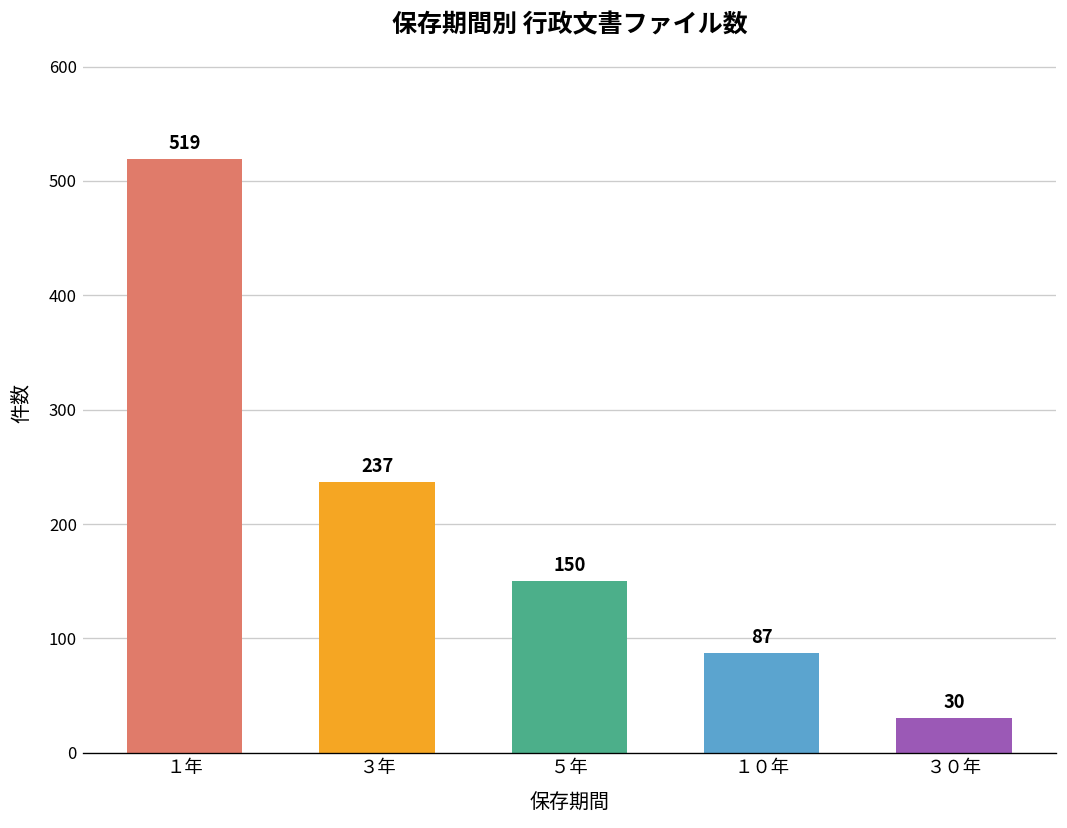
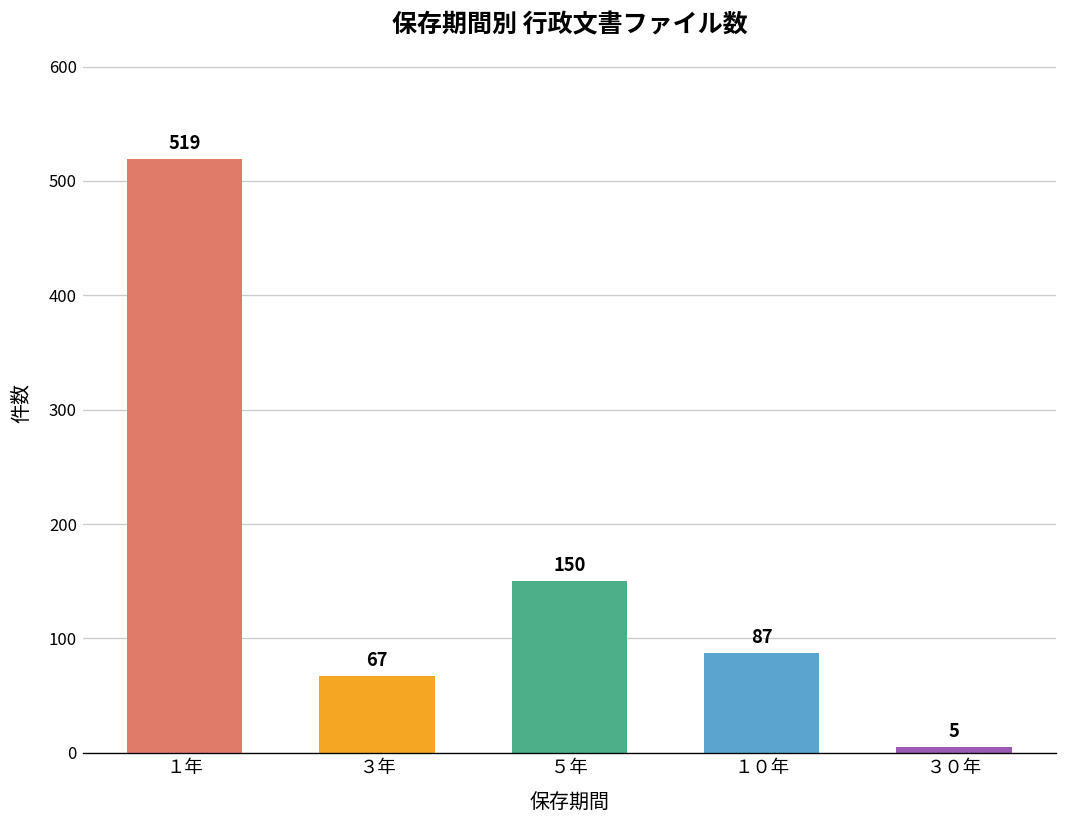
３年: 237 -> 67
３０年: 30 -> 5
